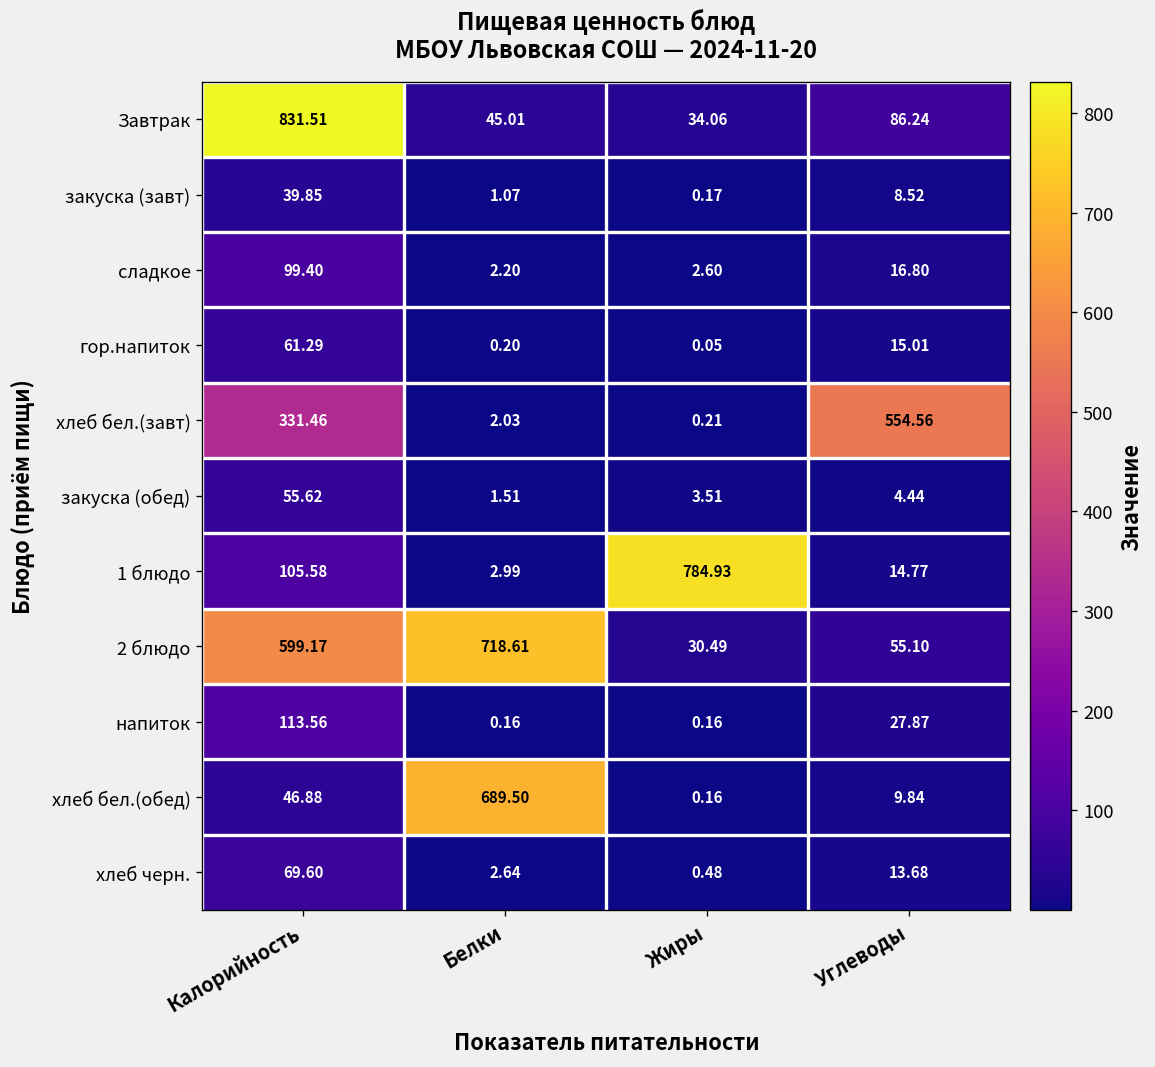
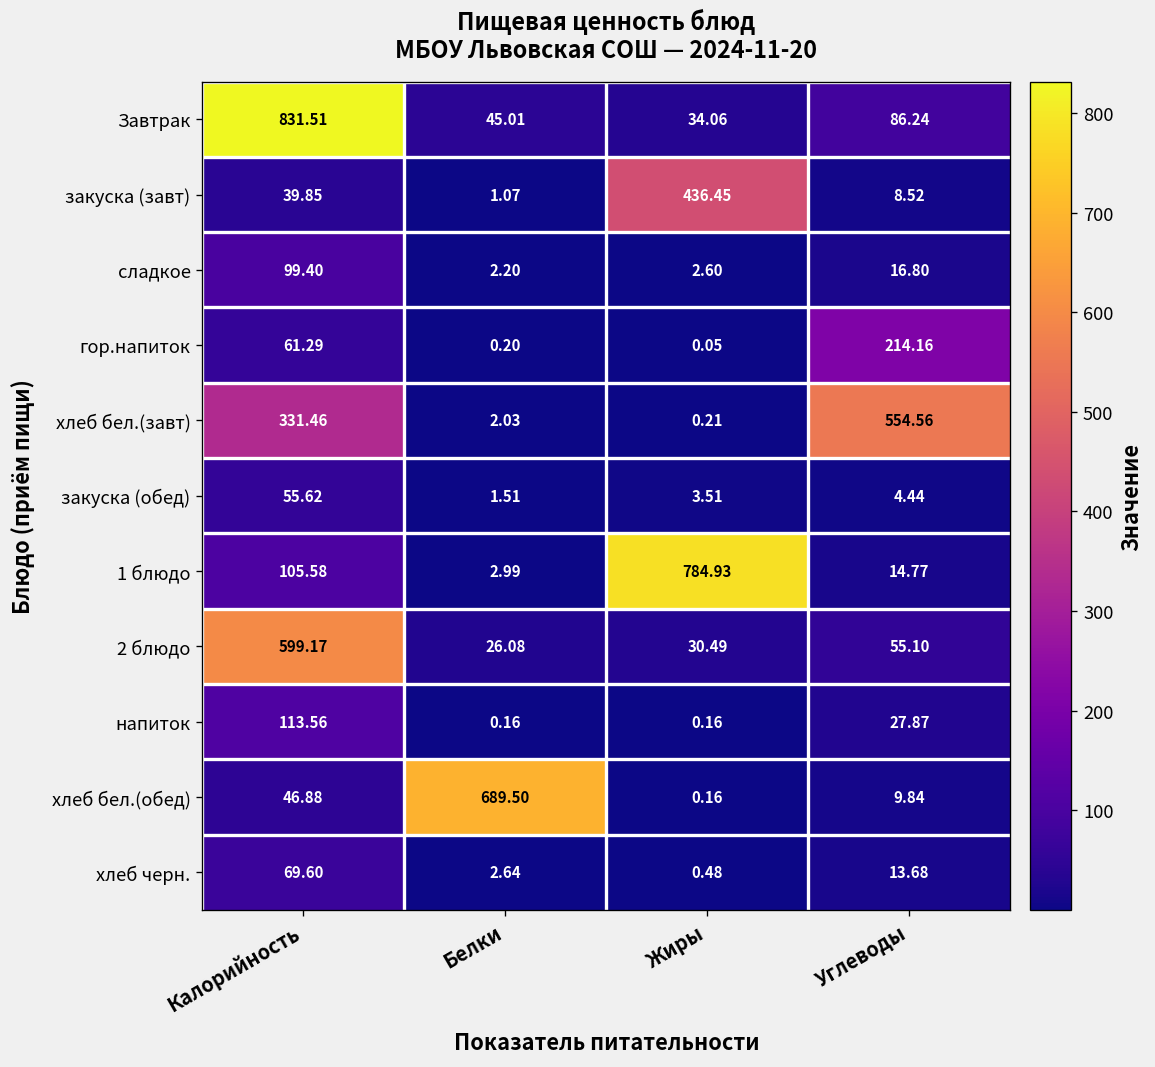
закуска (завт), Жиры: 0.17 -> 436.45
гор.напиток, Углеводы: 15.01 -> 214.16
2 блюдо, Белки: 718.61 -> 26.08
